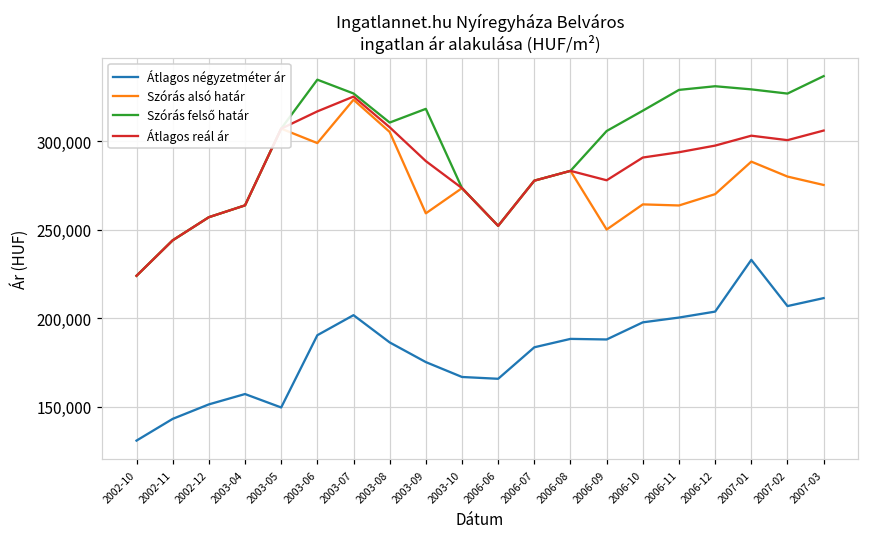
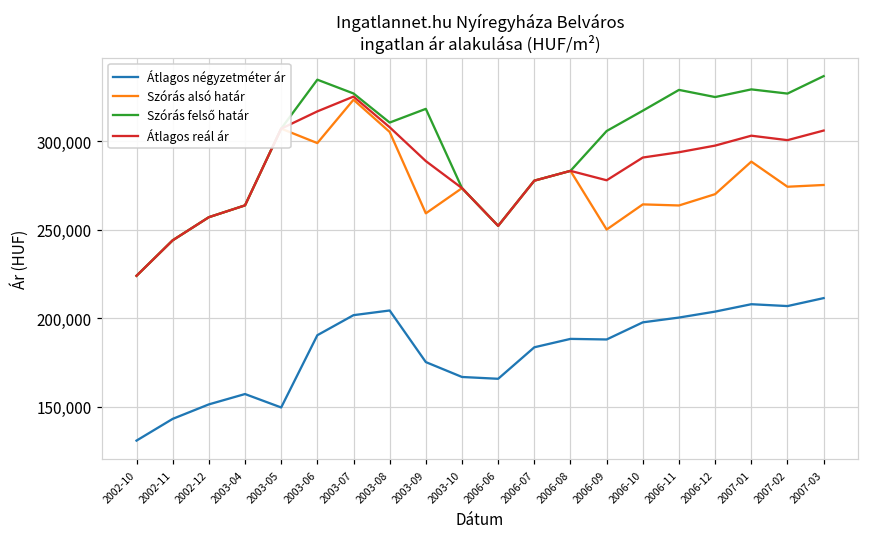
Átlagos négyzetméter ár, 2003-08: 186,000 -> 204,000
Szórás felső határ, 2006-12: 331,000 -> 325,000
Átlagos négyzetméter ár, 2007-01: 233,000 -> 208,000
Szórás alsó határ, 2007-02: 280,000 -> 274,000
